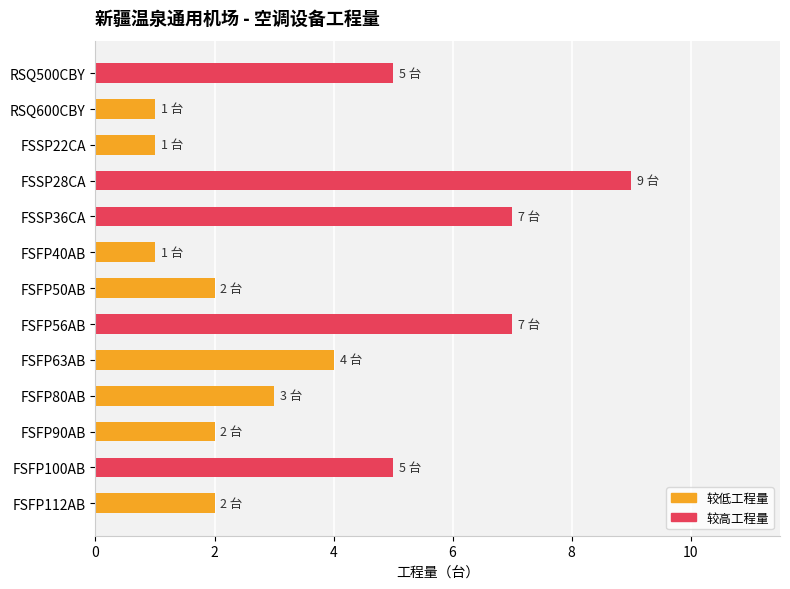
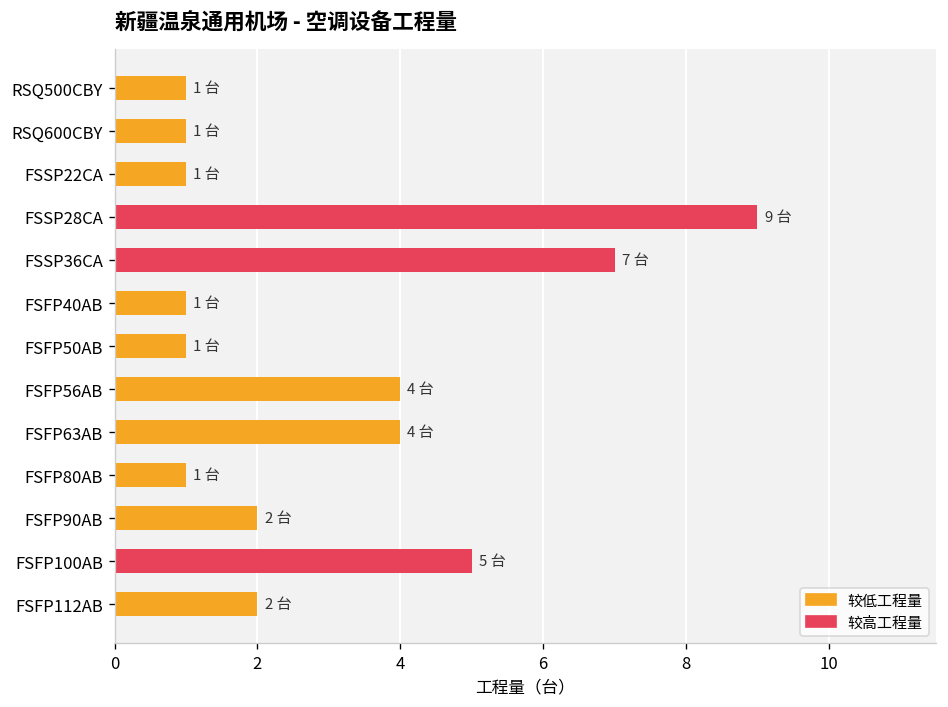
RSQ500CBY: 5 -> 1
FSFP50AB: 2 -> 1
FSFP56AB: 7 -> 4
FSFP80AB: 3 -> 1
